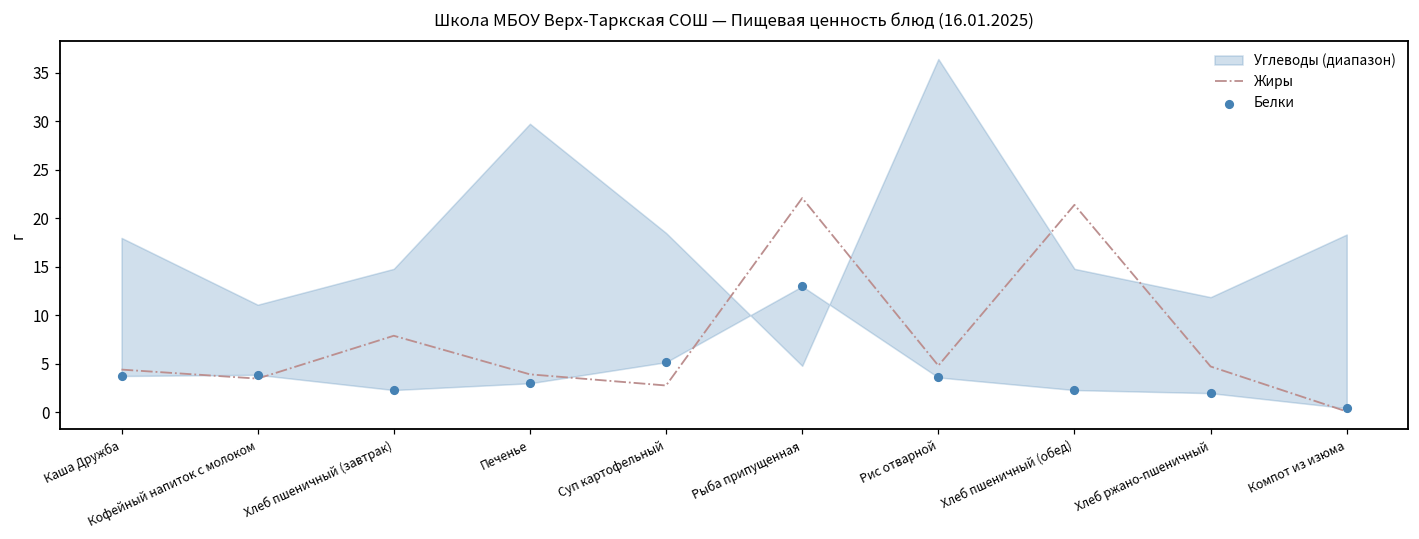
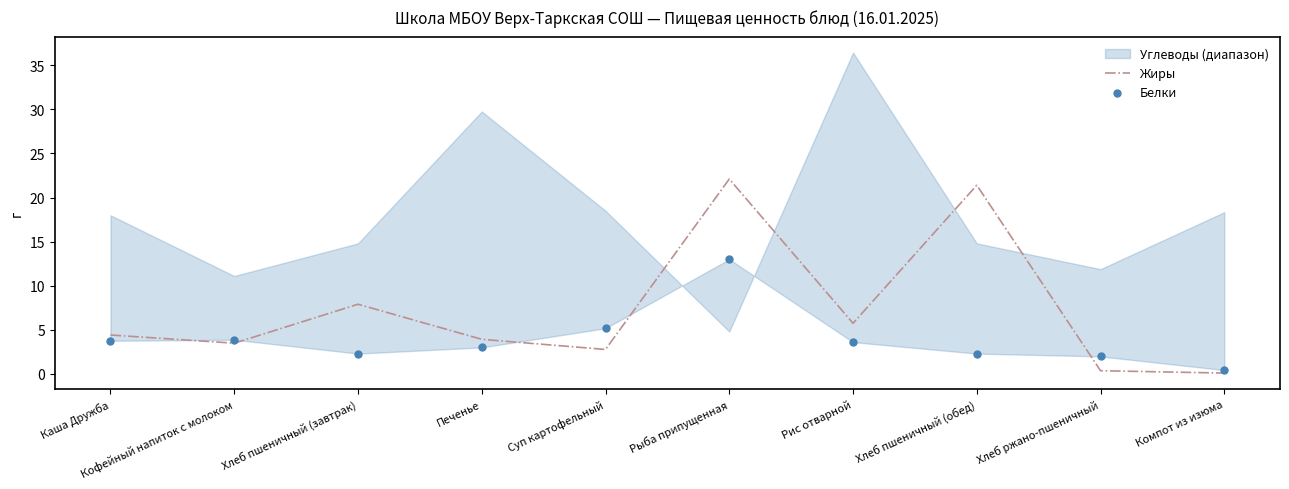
Жиры, Рис отварной: 5 -> 6
Жиры, Хлеб ржано-пшеничный: 5 -> 0
